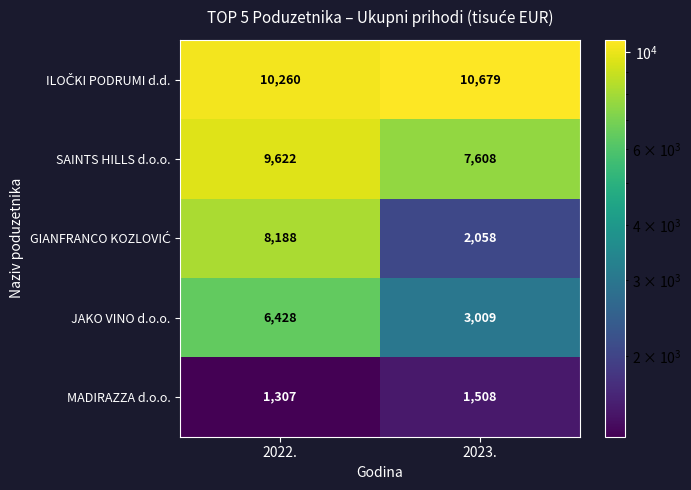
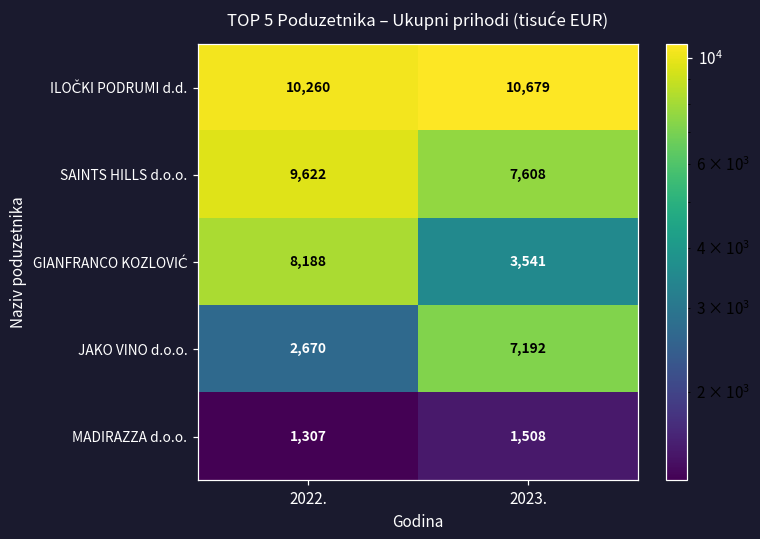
GIANFRANCO KOZLOVIĆ, 2023.: 2,058 -> 3,541
JAKO VINO d.o.o., 2022.: 6,428 -> 2,670
JAKO VINO d.o.o., 2023.: 3,009 -> 7,192
